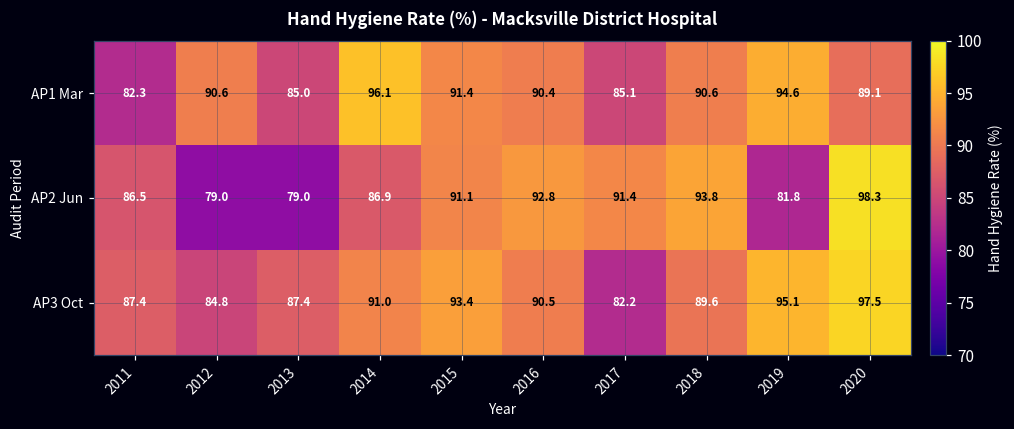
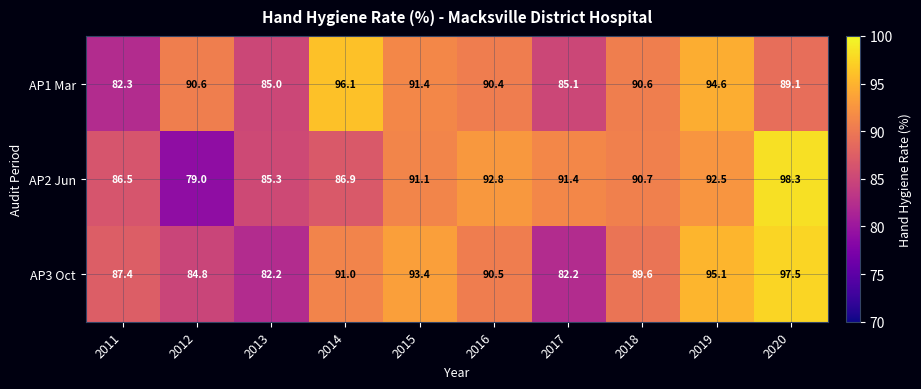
AP2 Jun, 2013: 79.0 -> 85.3
AP2 Jun, 2018: 93.8 -> 90.7
AP2 Jun, 2019: 81.8 -> 92.5
AP3 Oct, 2013: 87.4 -> 82.2
